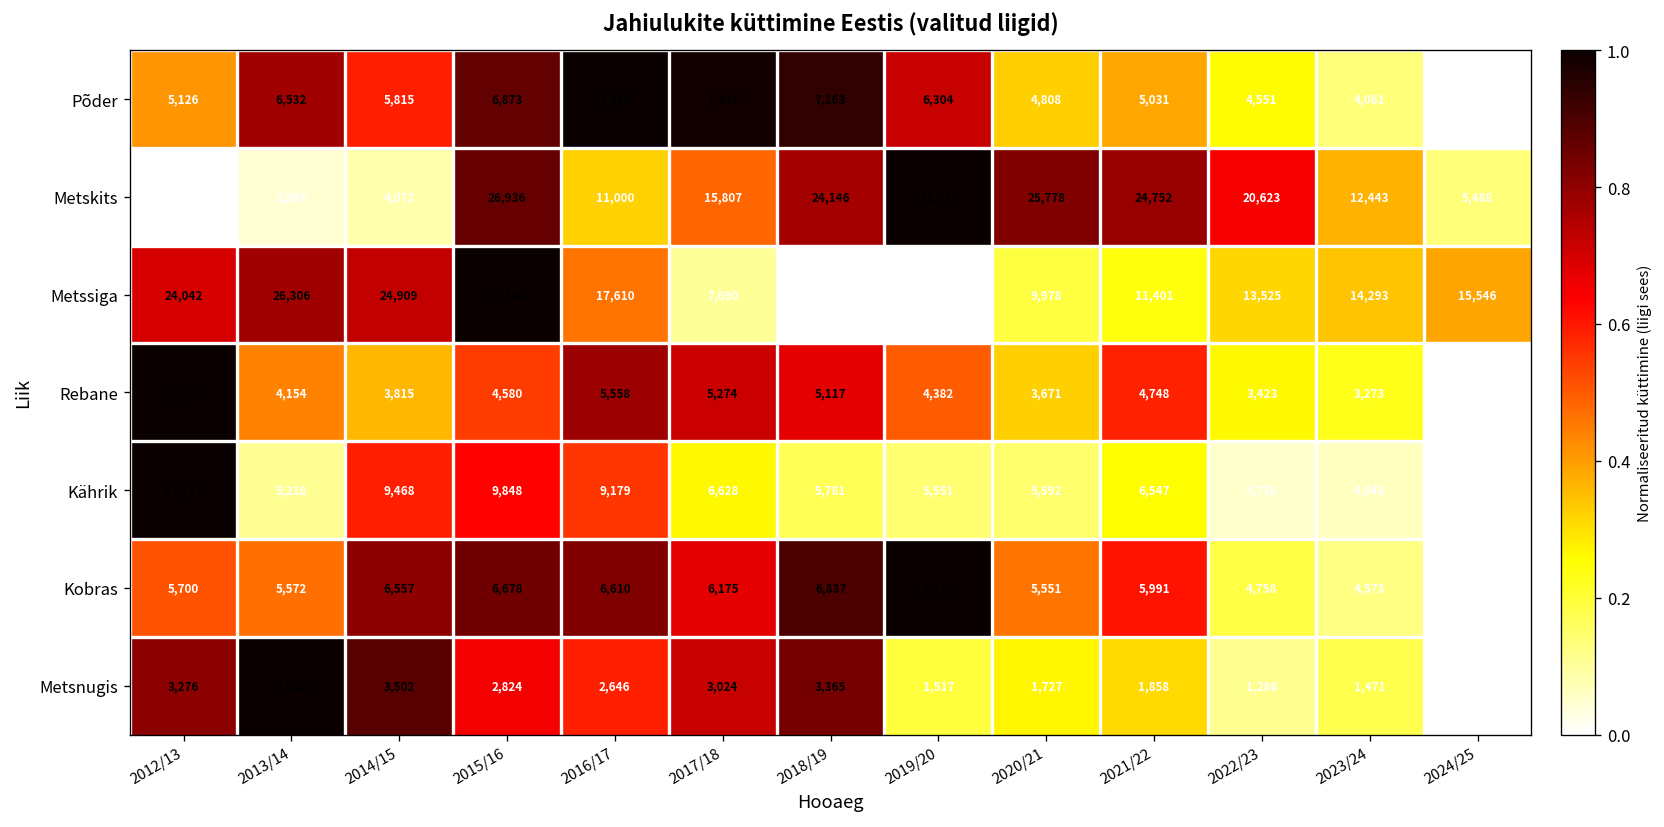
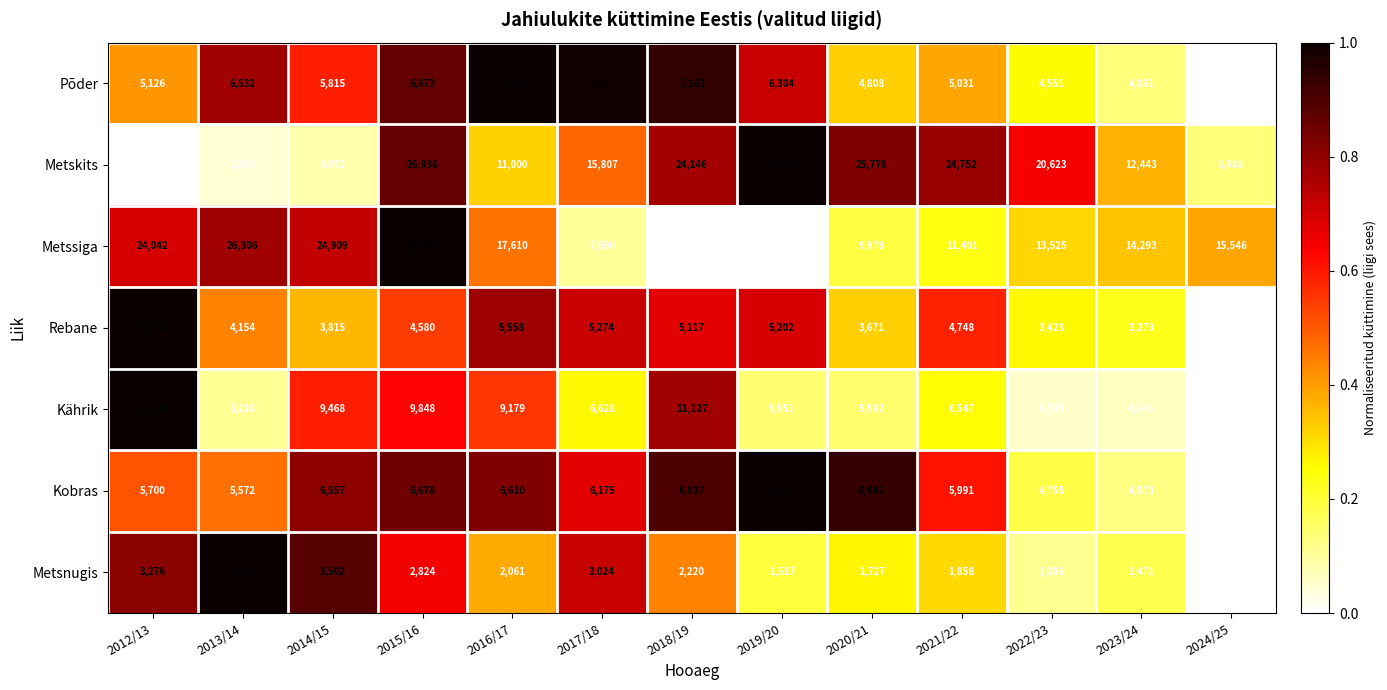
Rebane, 2019/20: 4,382 -> 5,202
Kährik, 2018/19: 5,781 -> 11,127
Kobras, 2020/21: 5,551 -> 6,941
Metsnugis, 2016/17: 2,646 -> 2,061
Metsnugis, 2018/19: 3,365 -> 2,220
